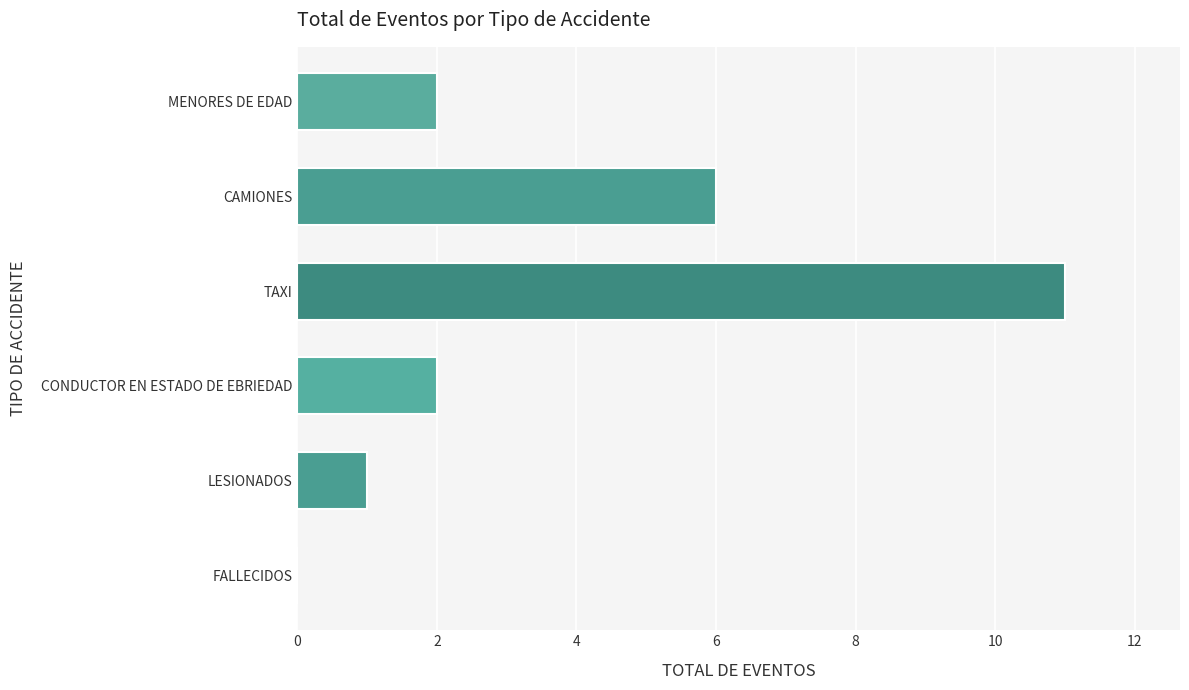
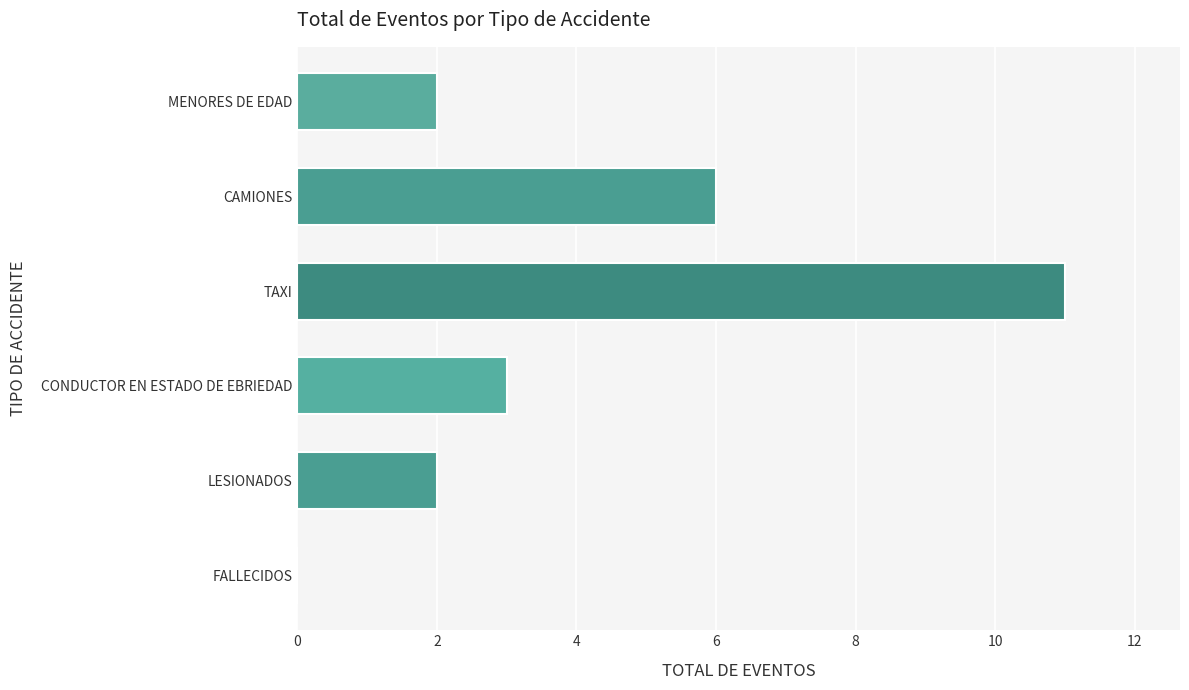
CONDUCTOR EN ESTADO DE EBRIEDAD: 2 -> 3
LESIONADOS: 1 -> 2
